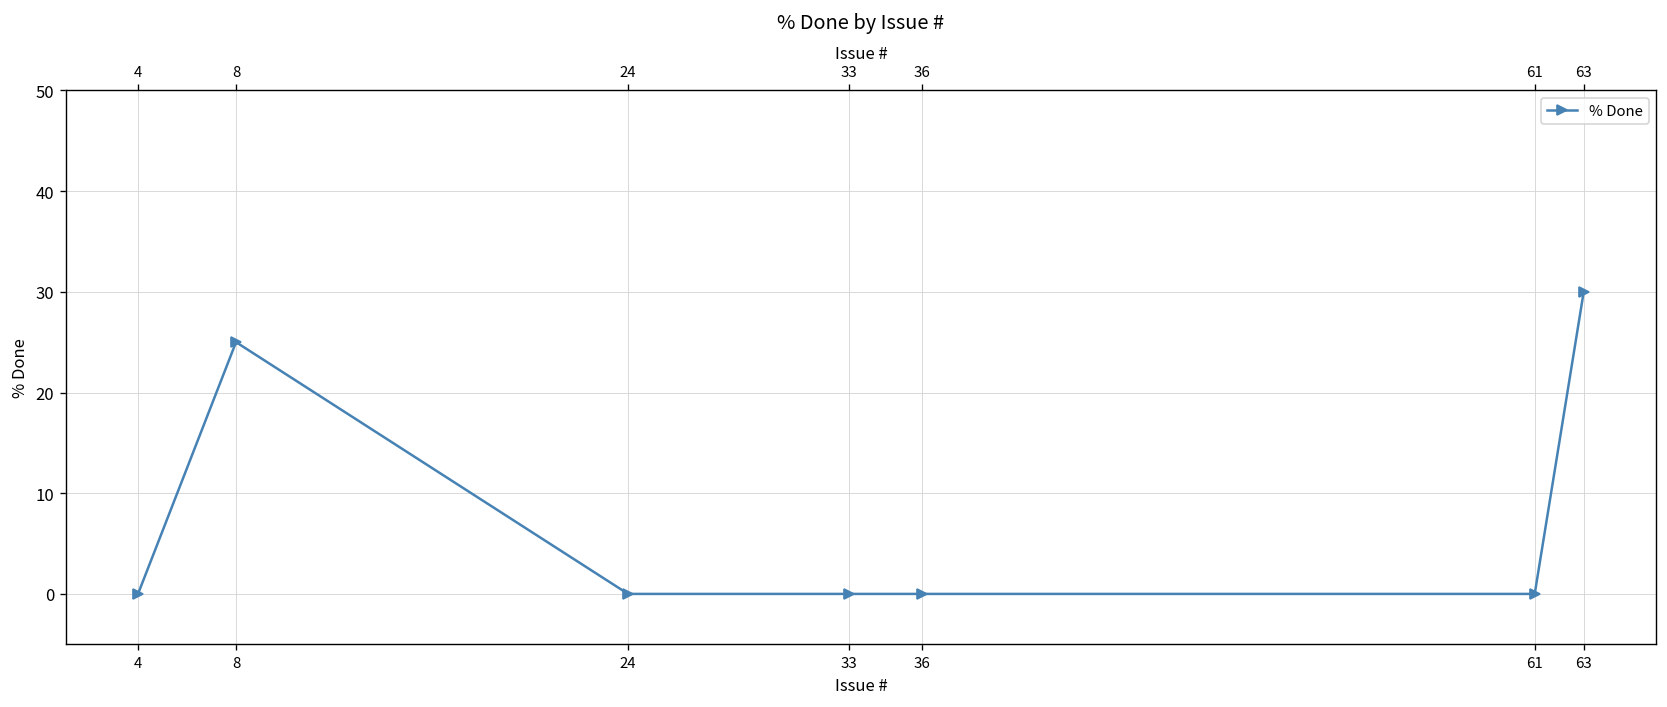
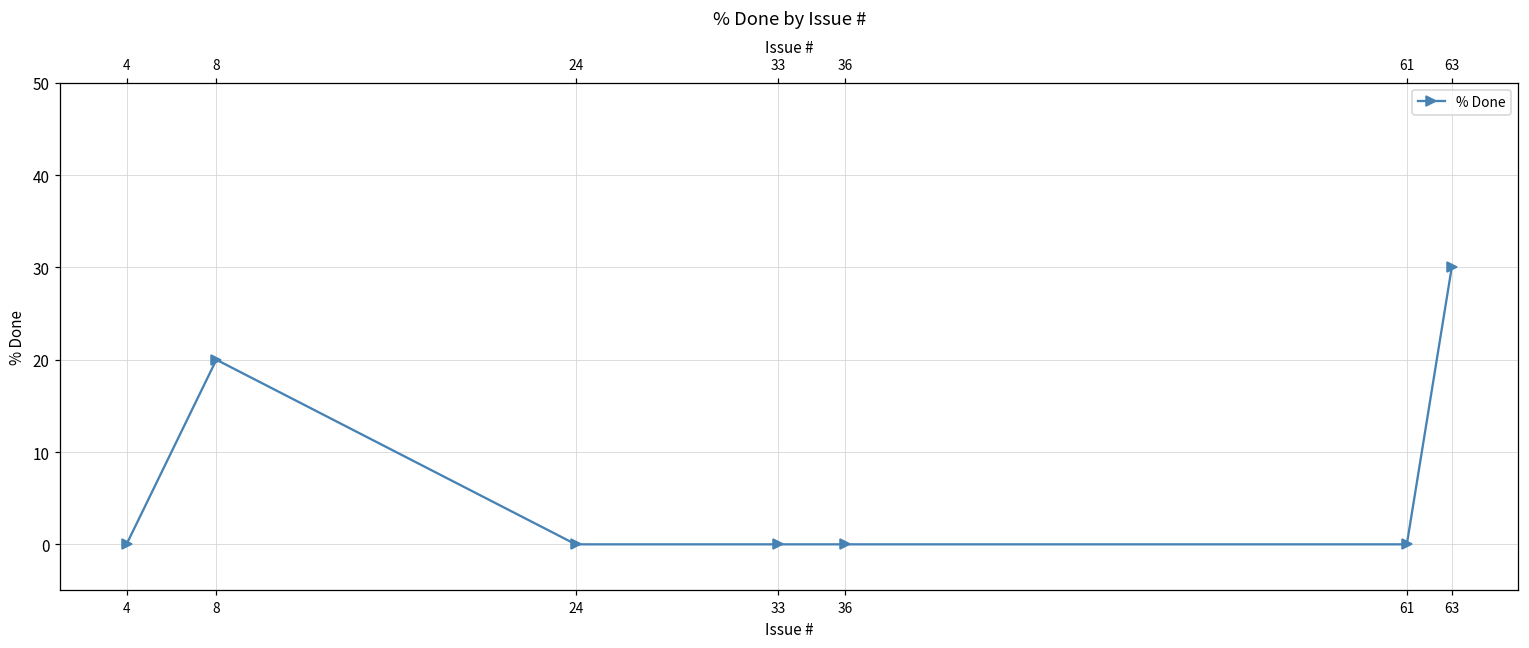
8: 25 -> 20
